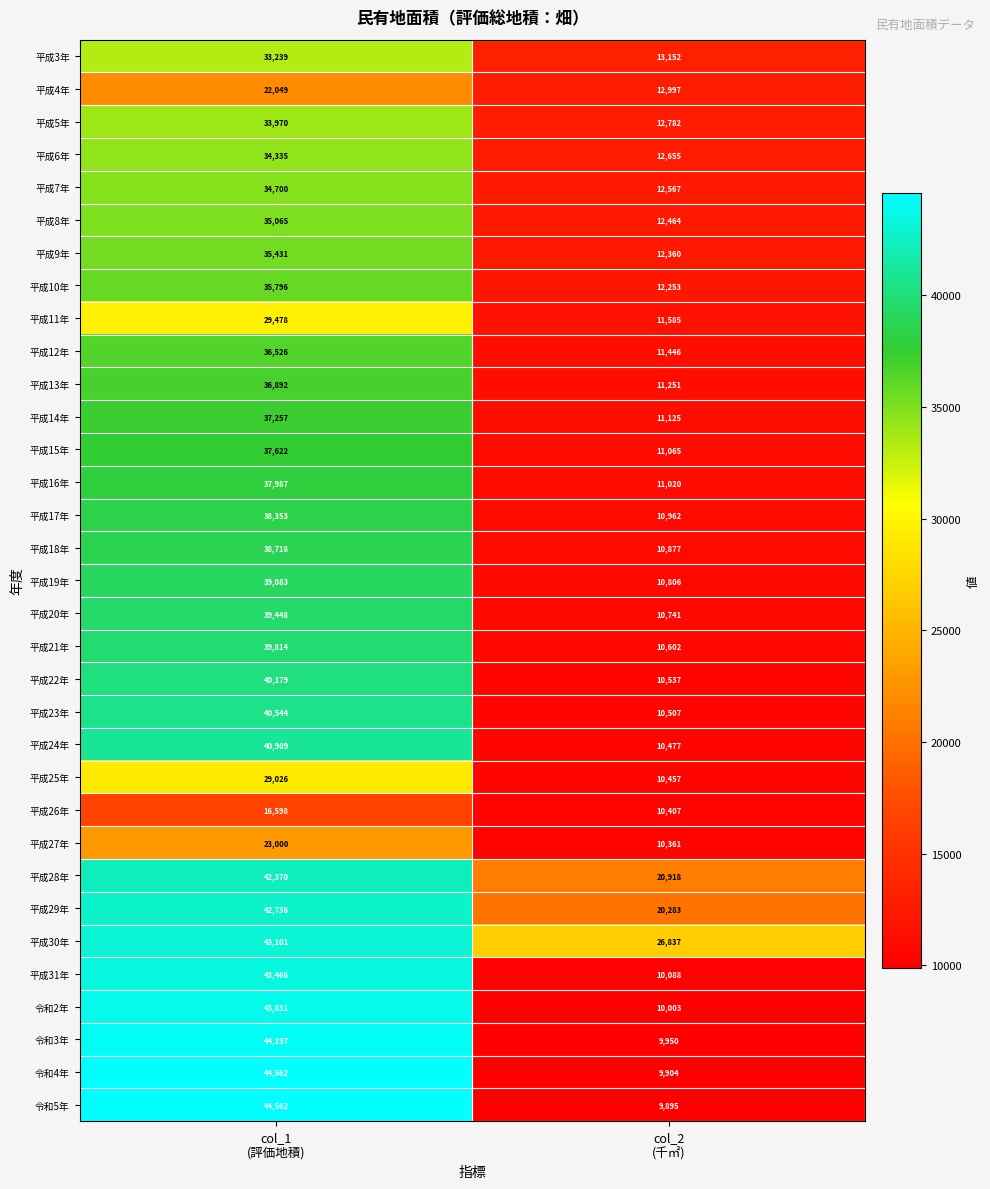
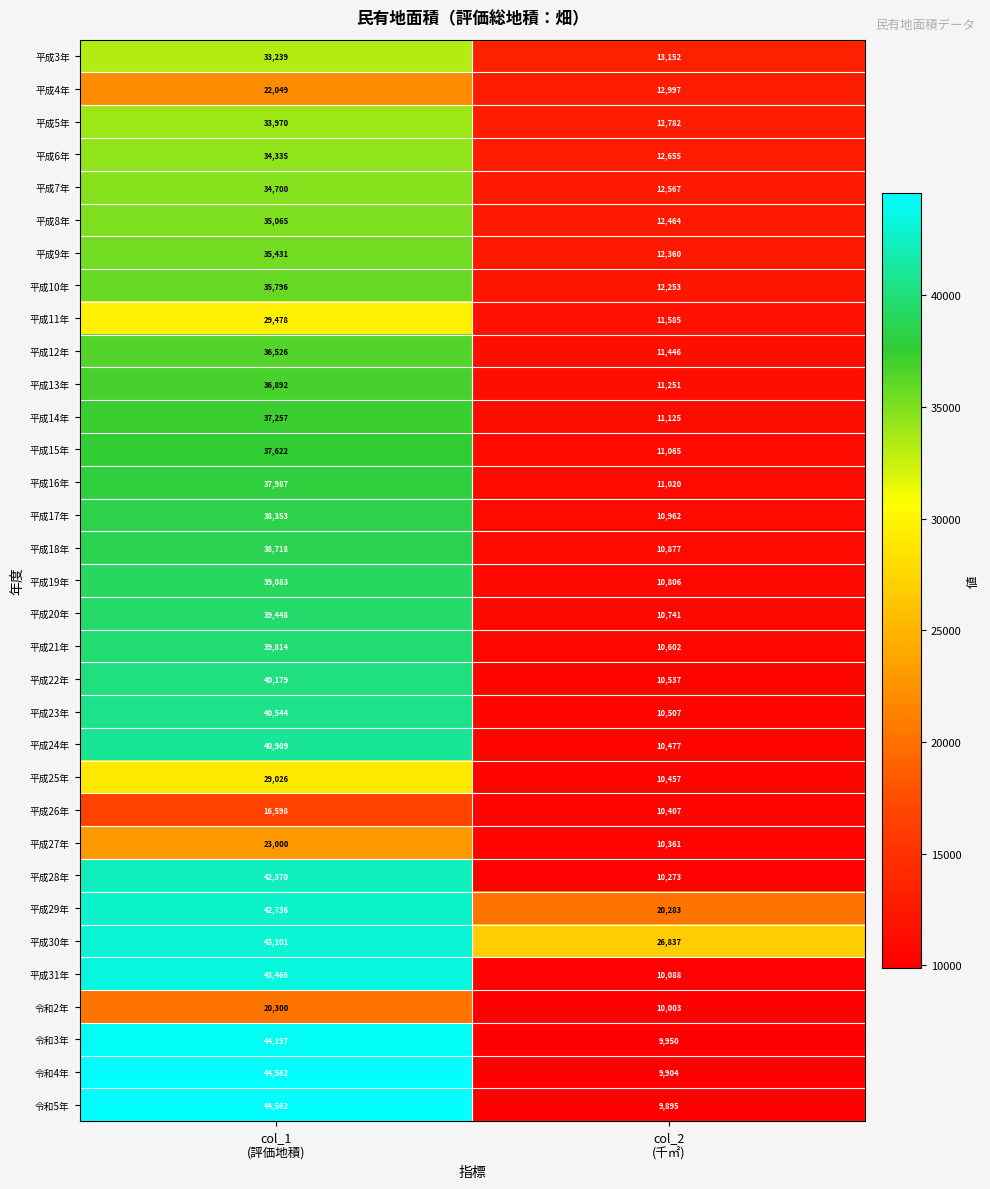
平成28年, col_2 (千㎡): 20,918 -> 10,273
令和2年, col_1 (評価地積): 43,831 -> 20,300
